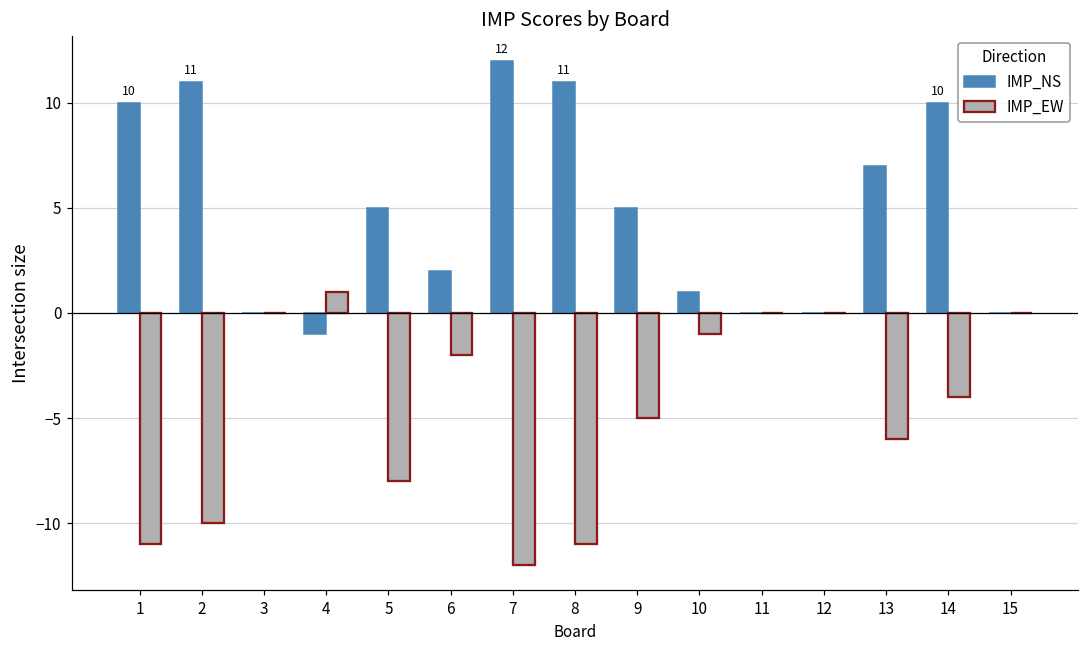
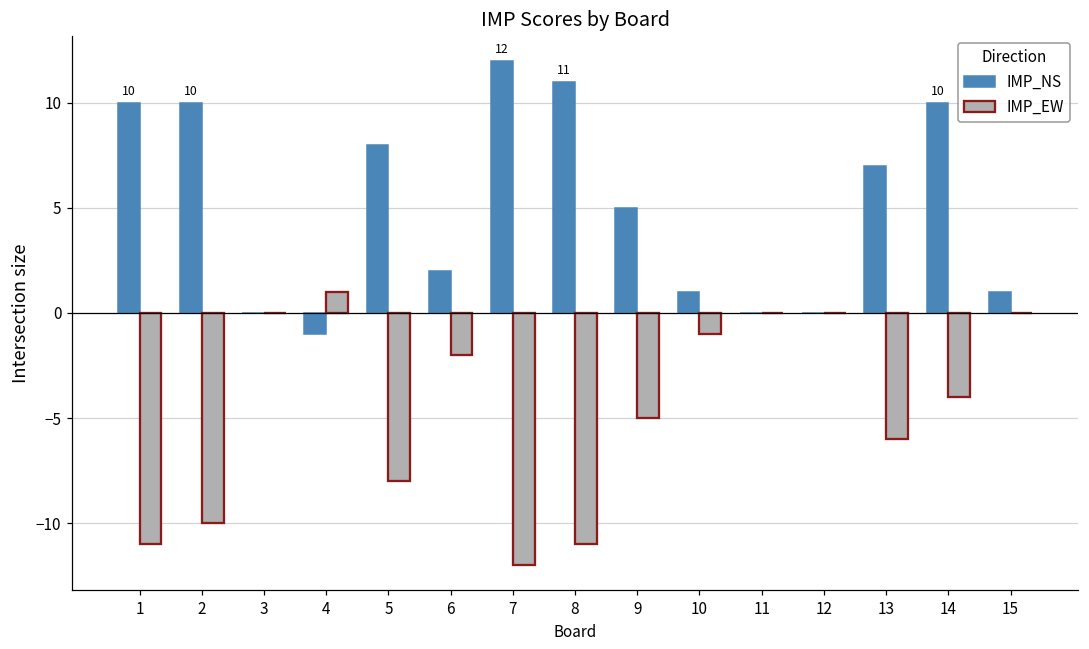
IMP_NS, 2: 11 -> 10
IMP_NS, 5: 5 -> 8
IMP_NS, 15: 0 -> 1
